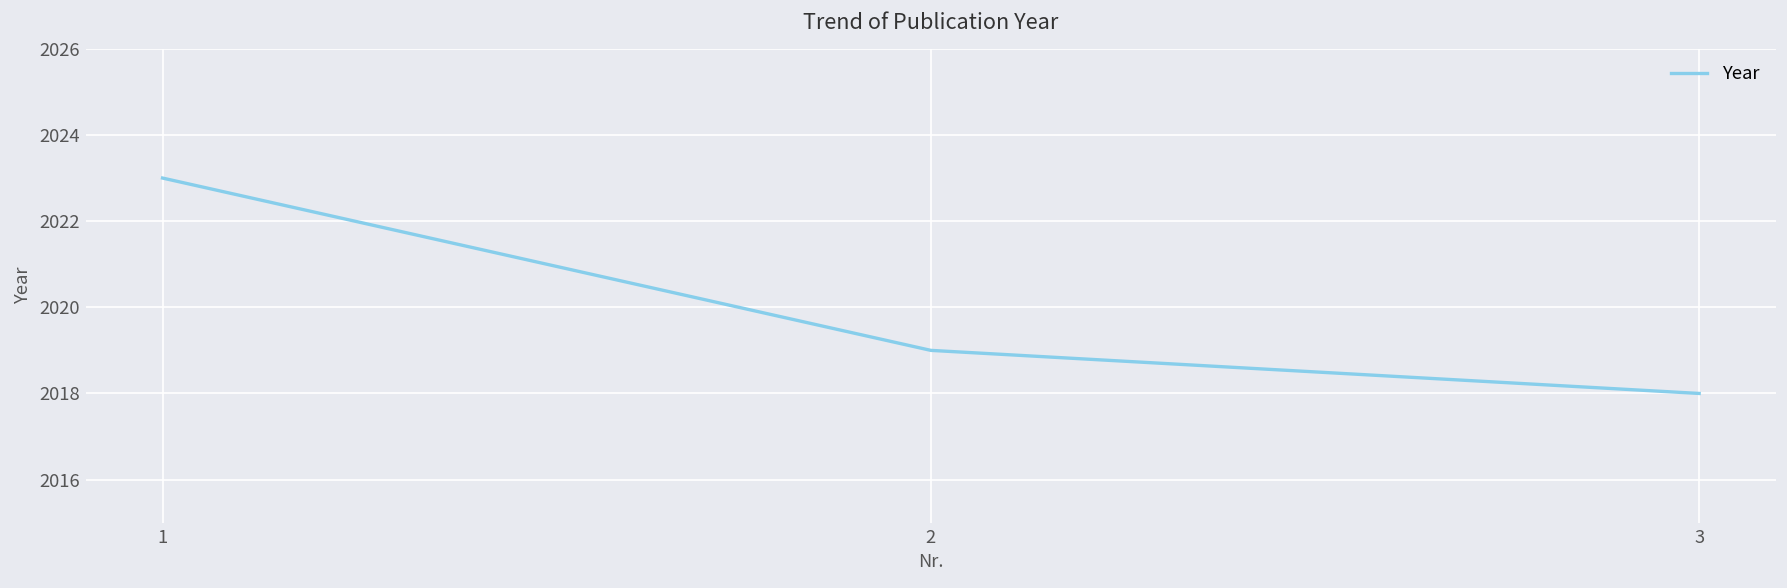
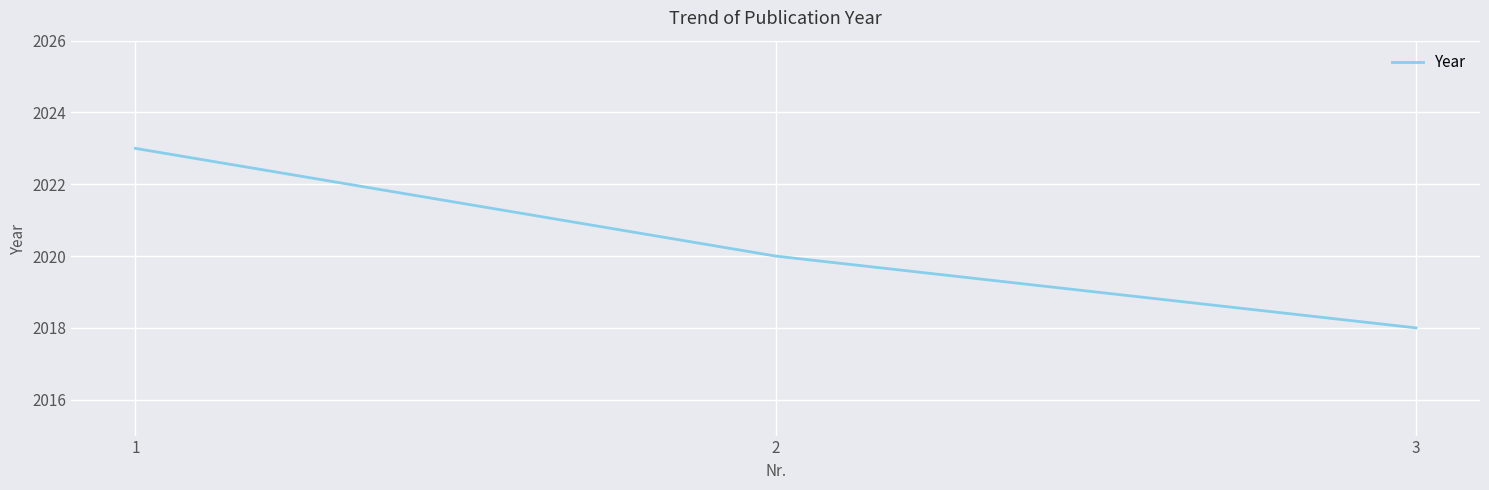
2: 2019 -> 2020
